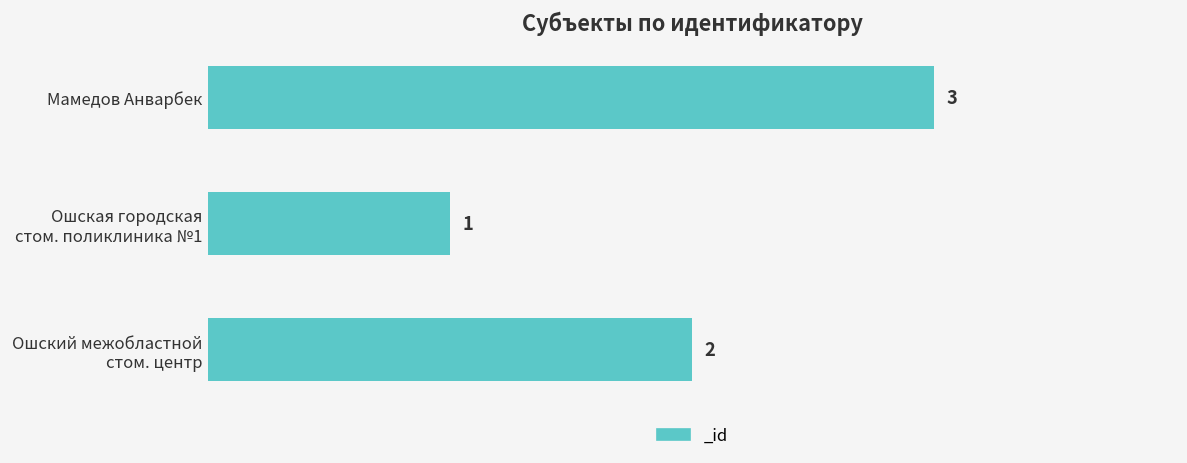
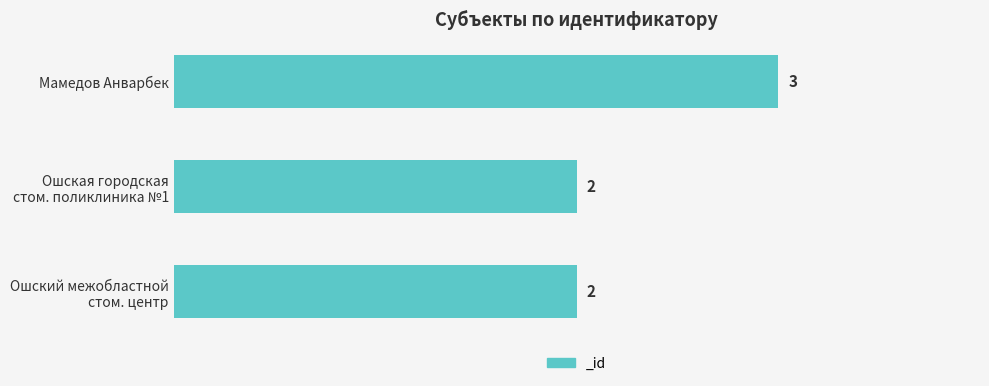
Ошская городская стом. поликлиника №1: 1 -> 2
